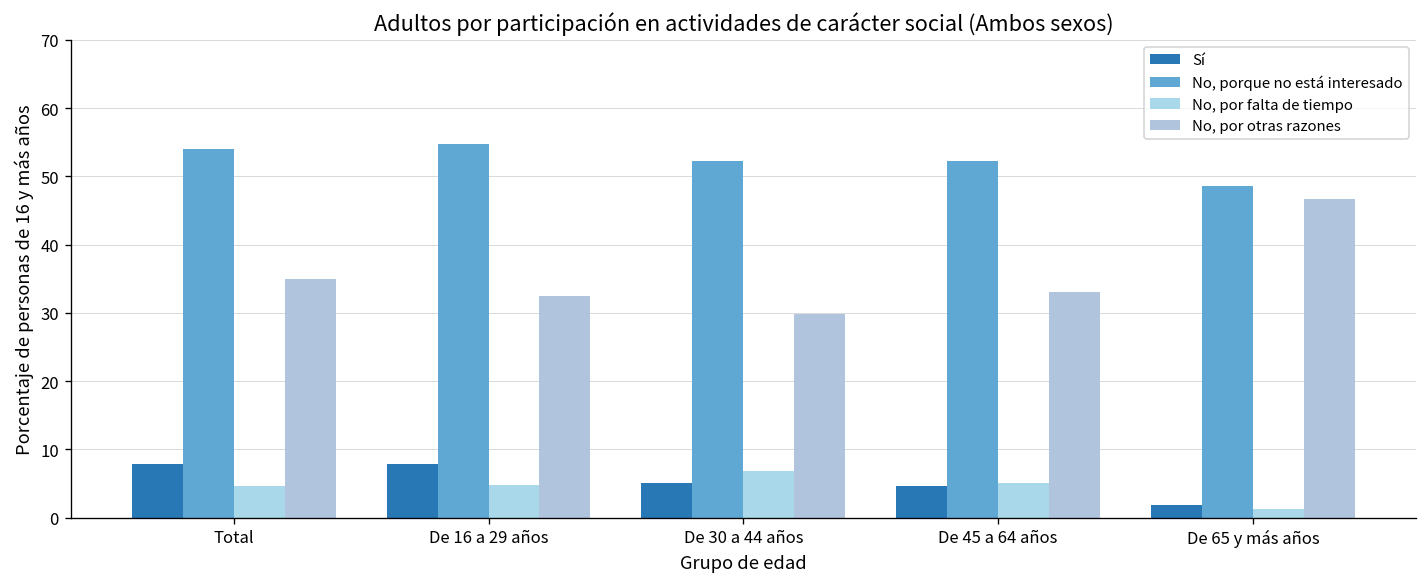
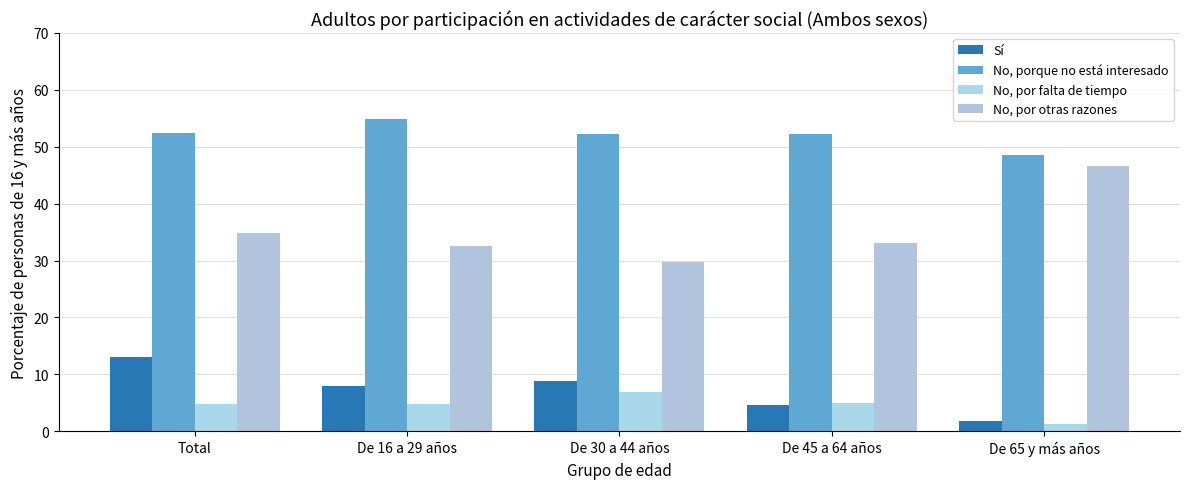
Sí, Total: 8 -> 13
No, porque no está interesado, Total: 54 -> 53
Sí, De 30 a 44 años: 5 -> 9
